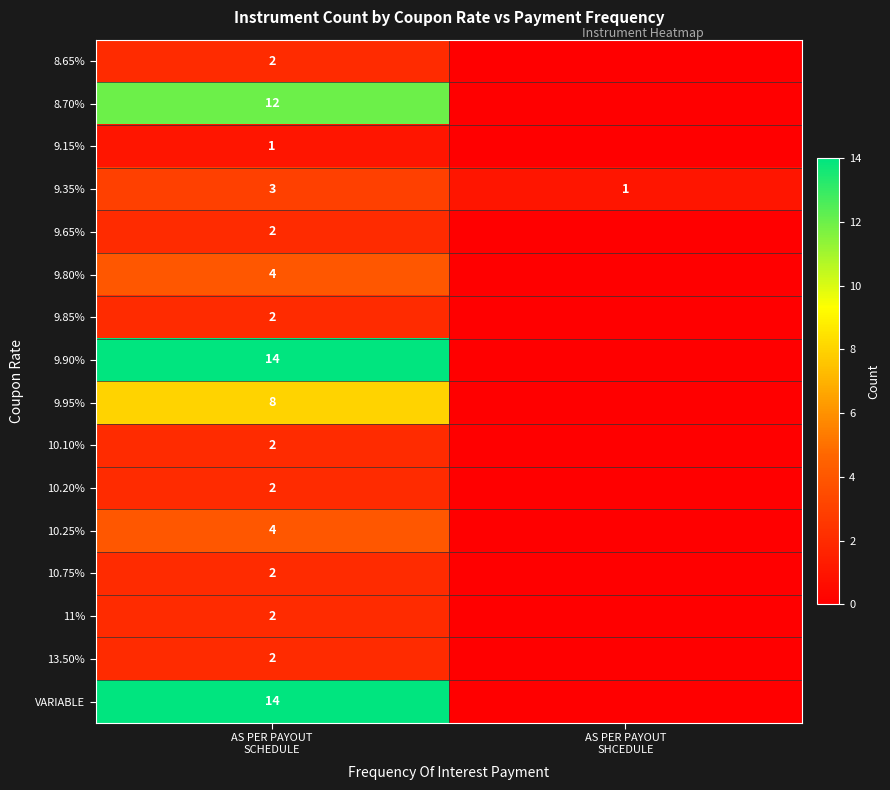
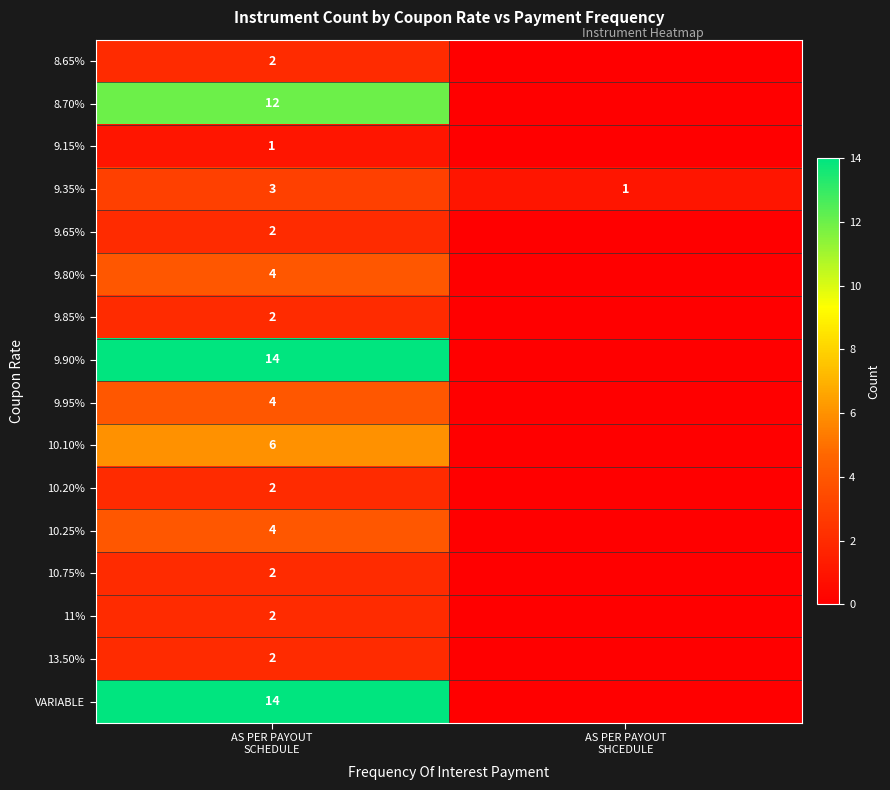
9.95%, AS PER PAYOUT SCHEDULE: 8 -> 4
10.10%, AS PER PAYOUT SCHEDULE: 2 -> 6
